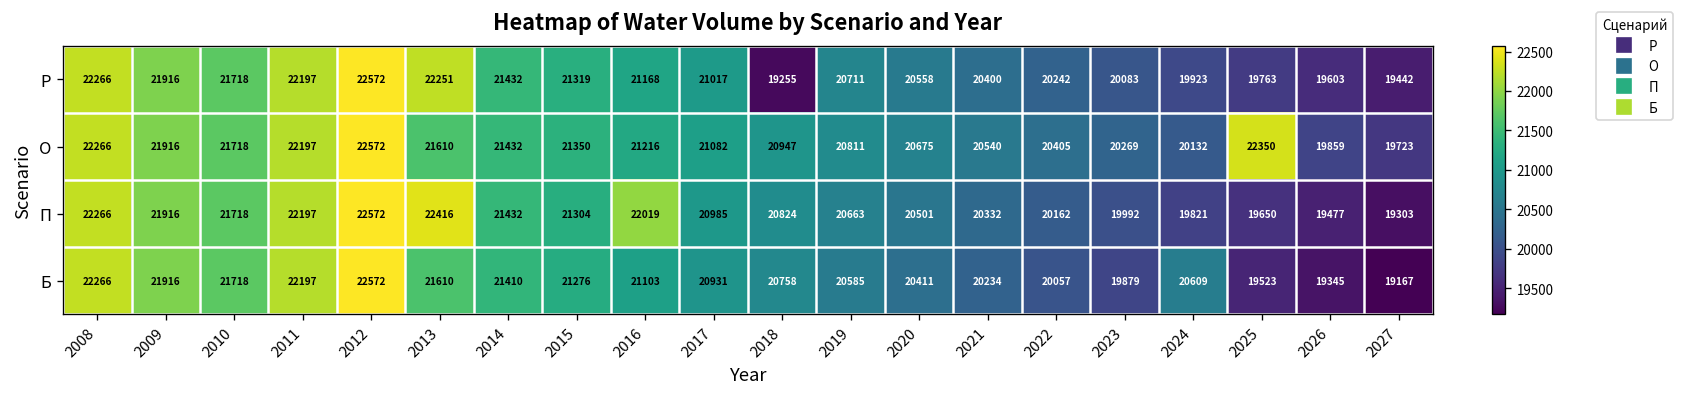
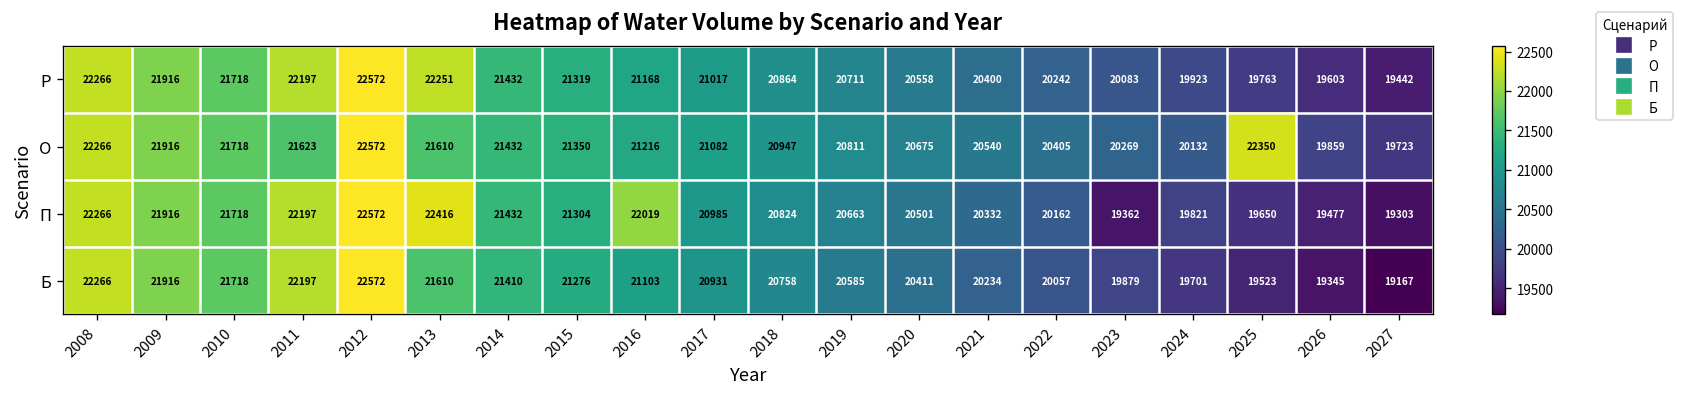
Р, 2018: 19255 -> 20864
О, 2011: 22197 -> 21623
П, 2023: 19992 -> 19362
Б, 2024: 20609 -> 19701
